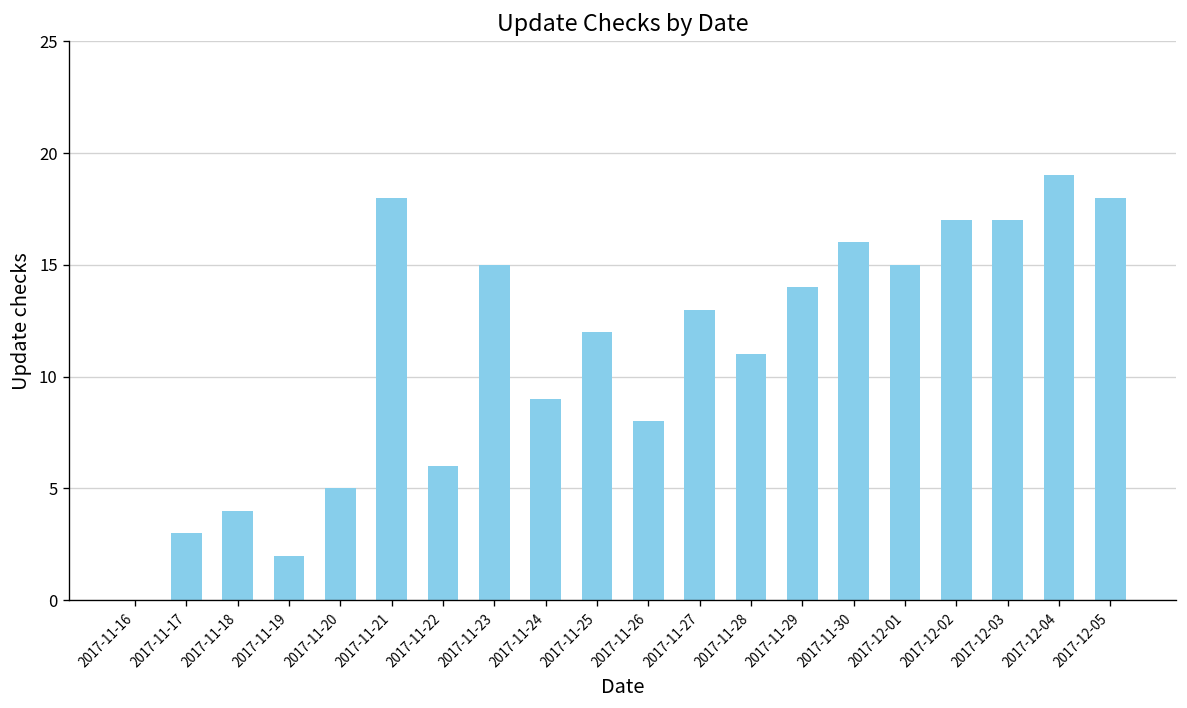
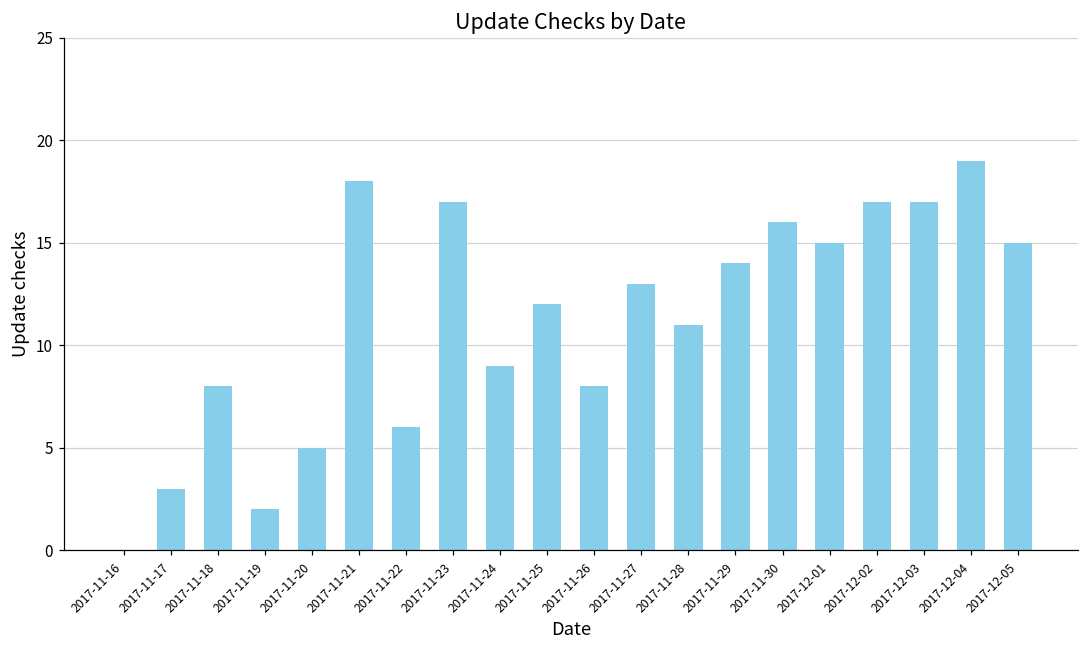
2017-11-18: 4 -> 8
2017-11-23: 15 -> 17
2017-12-05: 18 -> 15
